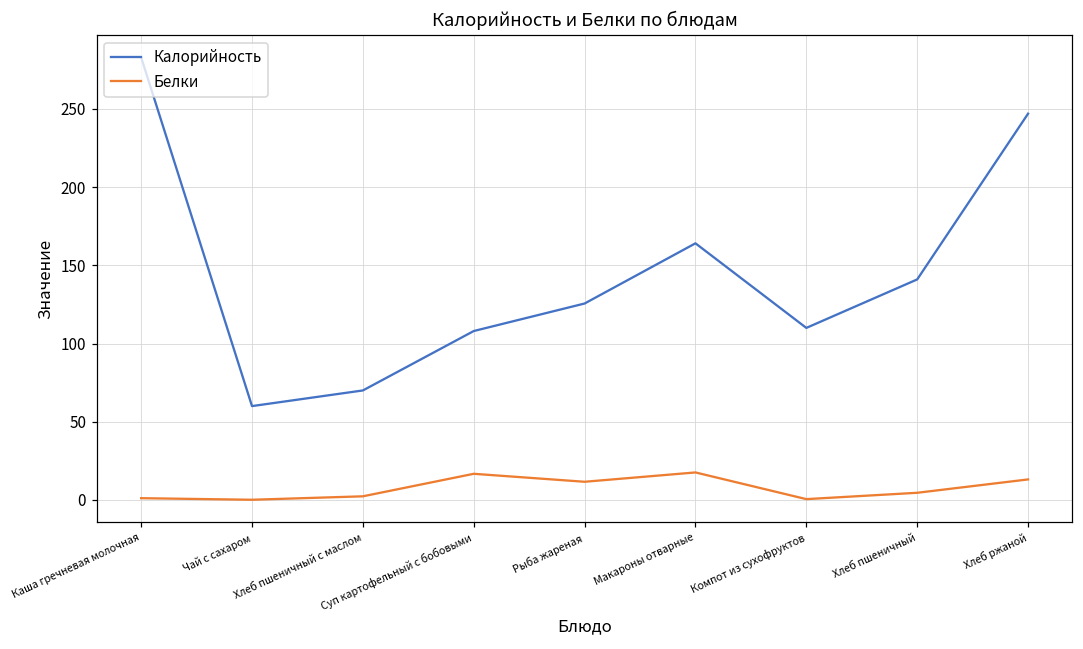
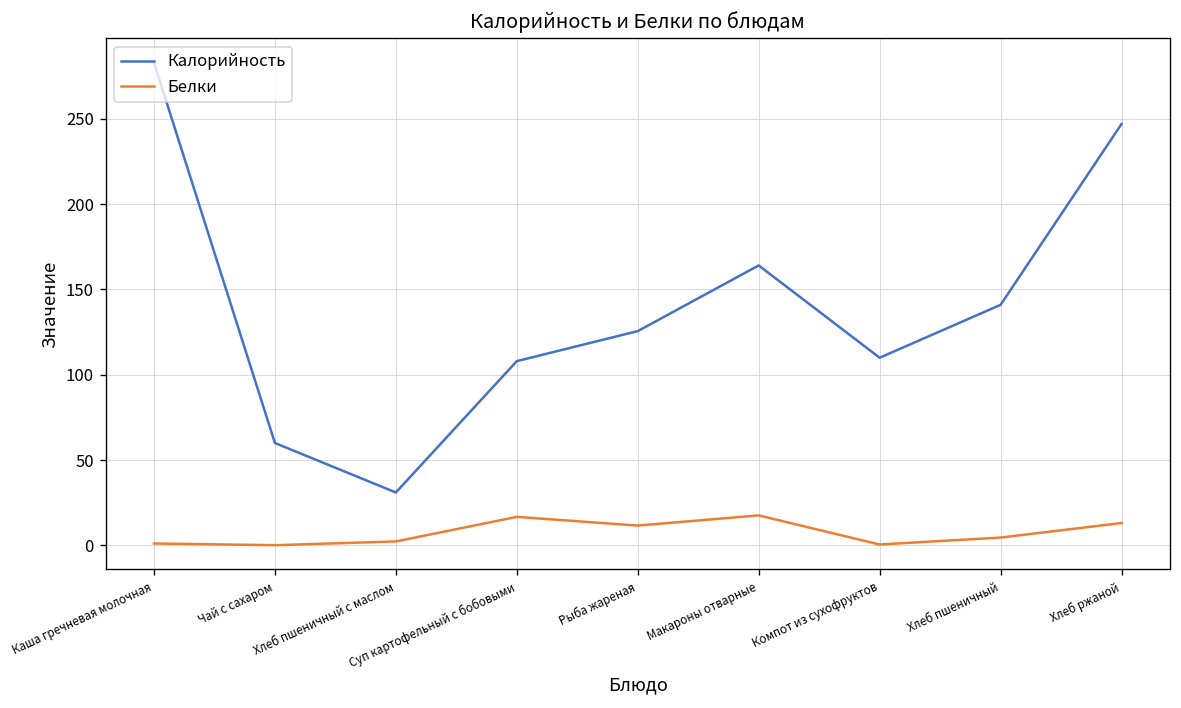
Калорийность, Хлеб пшеничный с маслом: 70 -> 31
